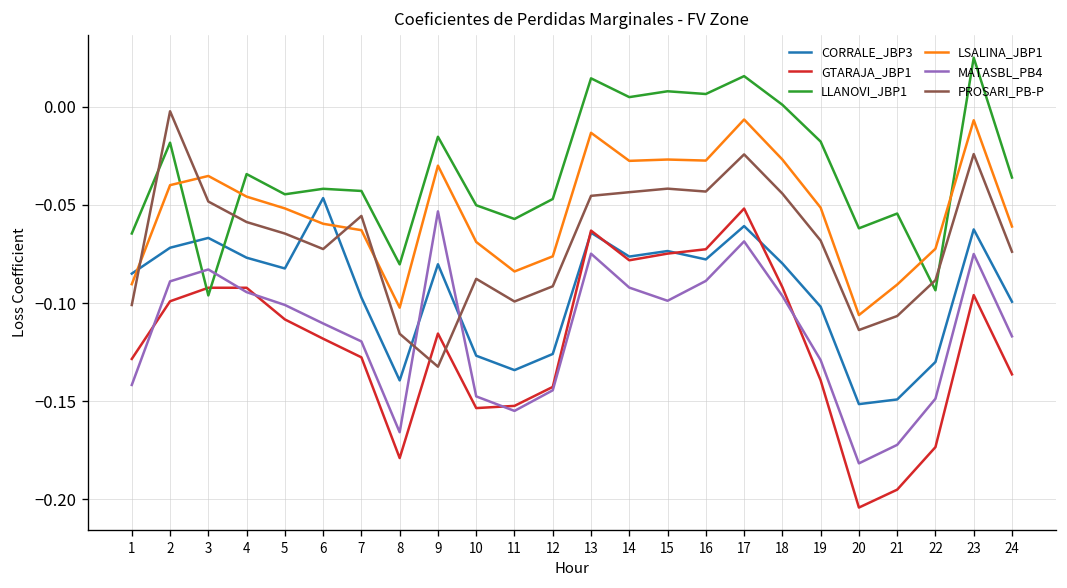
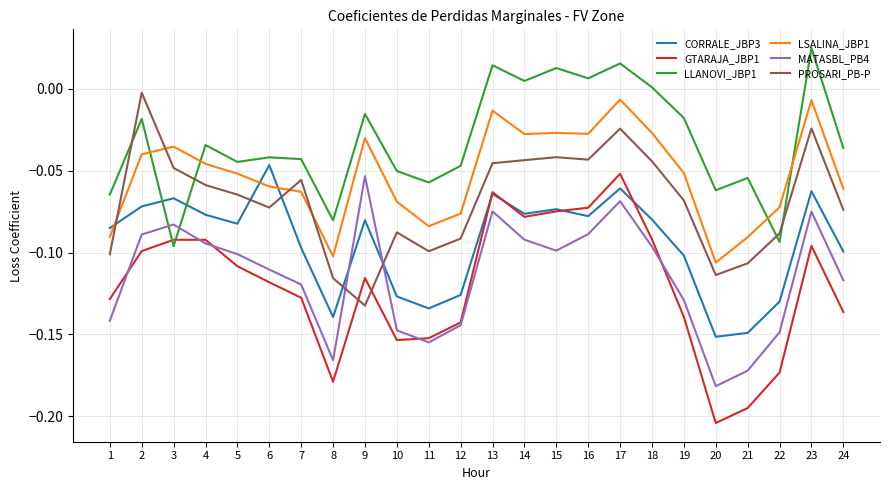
LLANOVI_JBP1, 15: 0.008 -> 0.013
